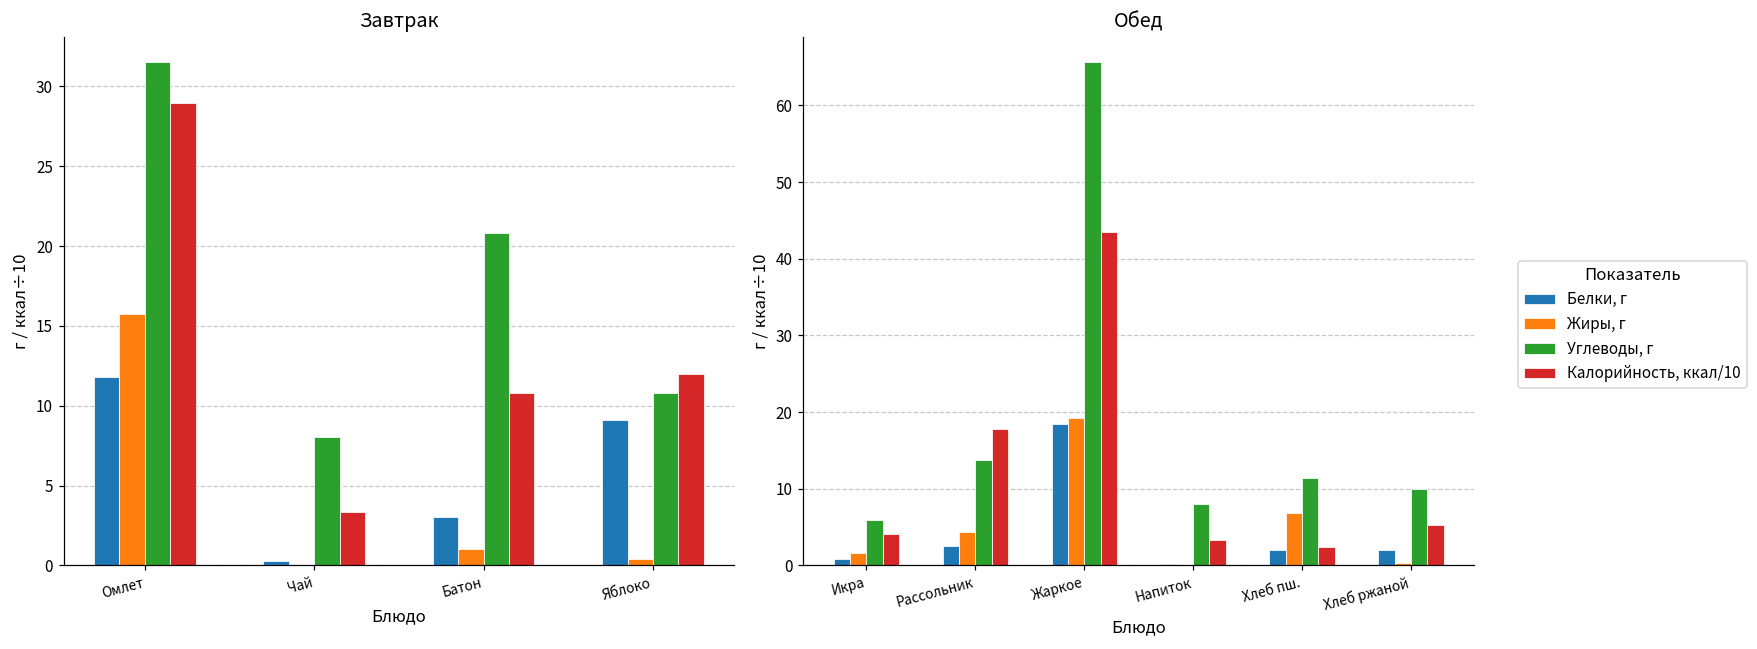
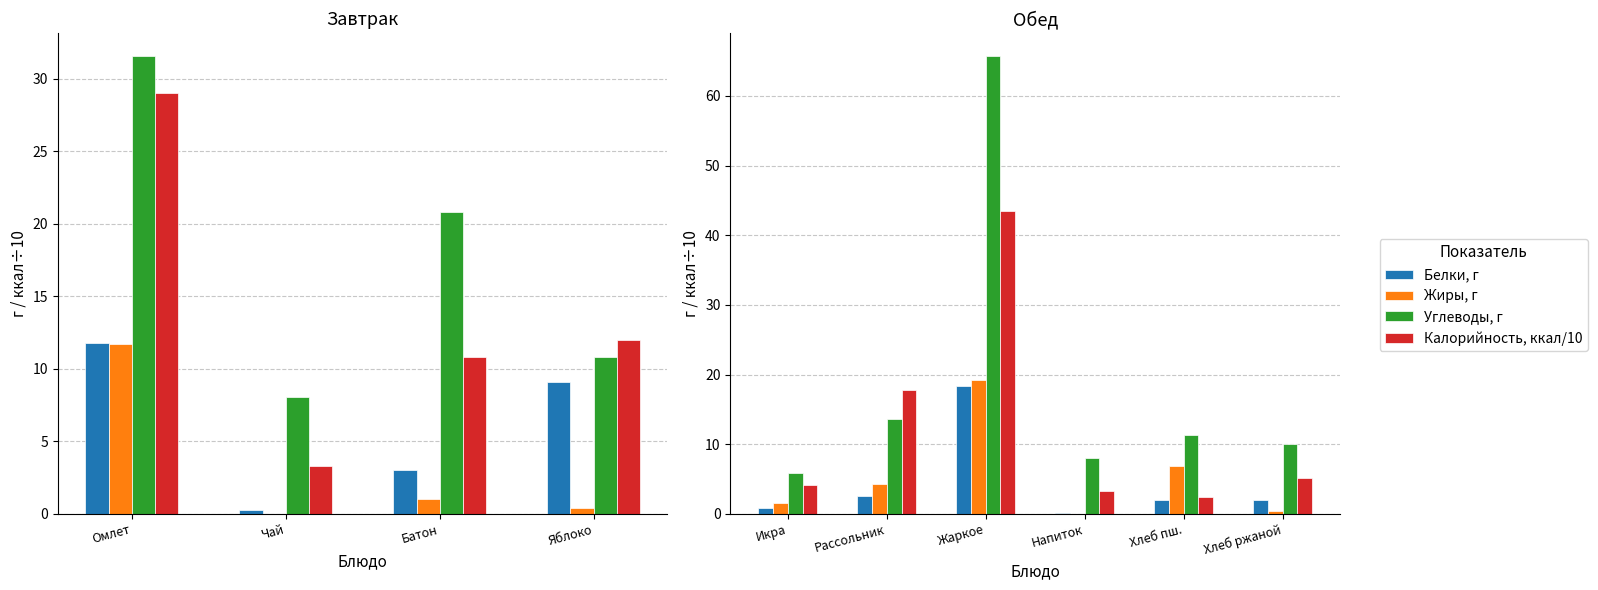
Завтрак, Жиры, г, Омлет: 15.8 -> 11.7
